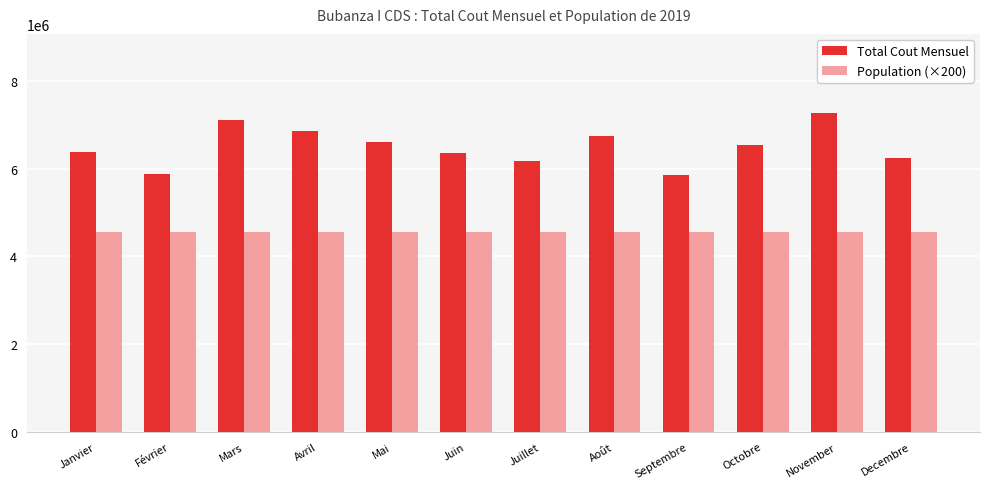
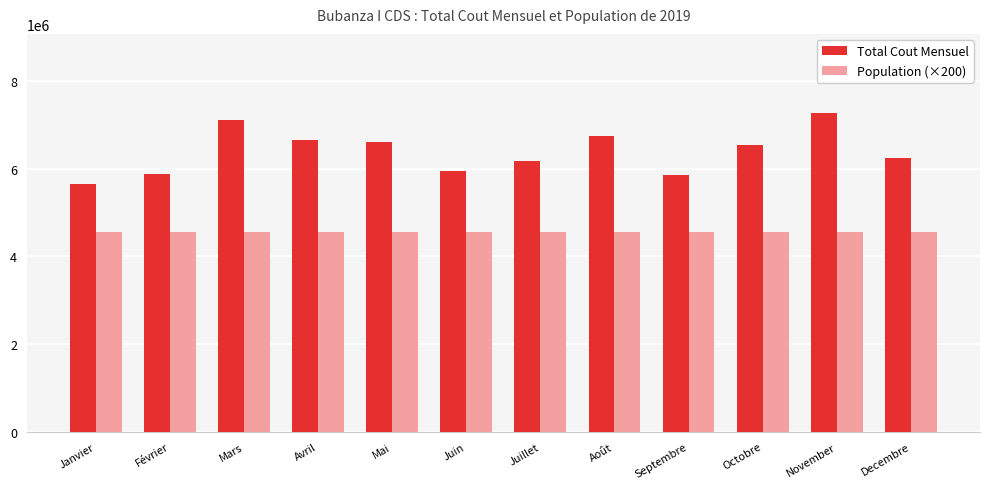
Total Cout Mensuel, Janvier: 6400000 -> 5700000
Total Cout Mensuel, Avril: 6900000 -> 6700000
Total Cout Mensuel, Juin: 6400000 -> 6000000
